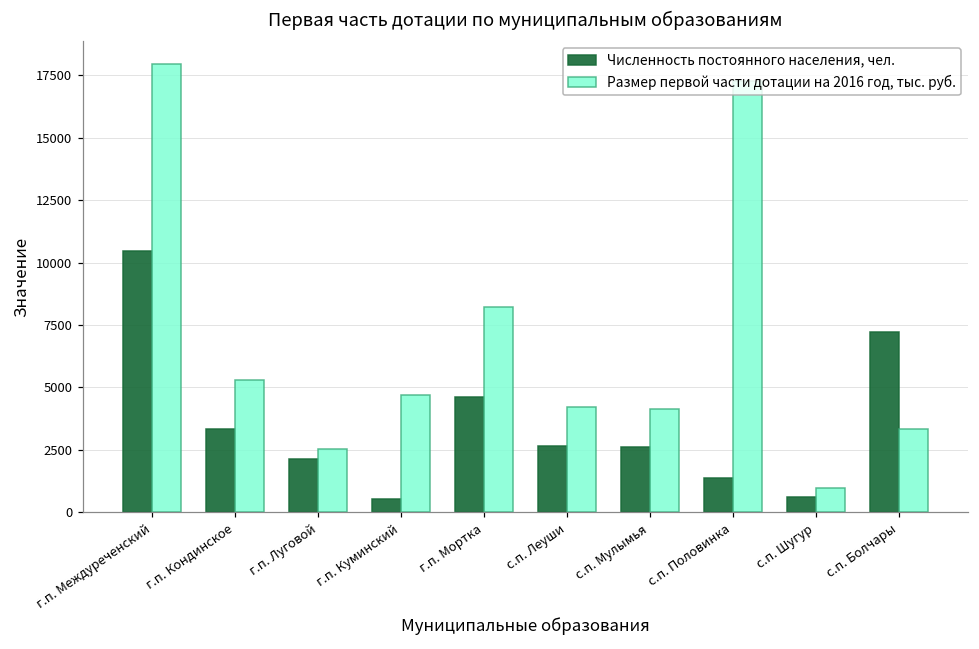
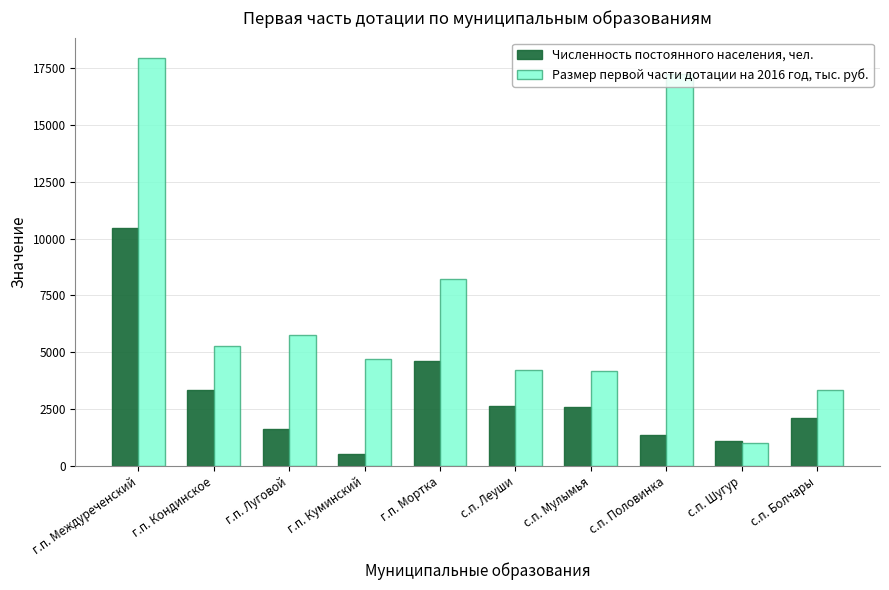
Численность постоянного населения, чел., г.п. Луговой: 2200 -> 1600
Размер первой части дотации на 2016 год, тыс. руб., г.п. Луговой: 2500 -> 5800
Численность постоянного населения, чел., с.п. Шугур: 600 -> 1100
Численность постоянного населения, чел., с.п. Болчары: 7200 -> 2100
